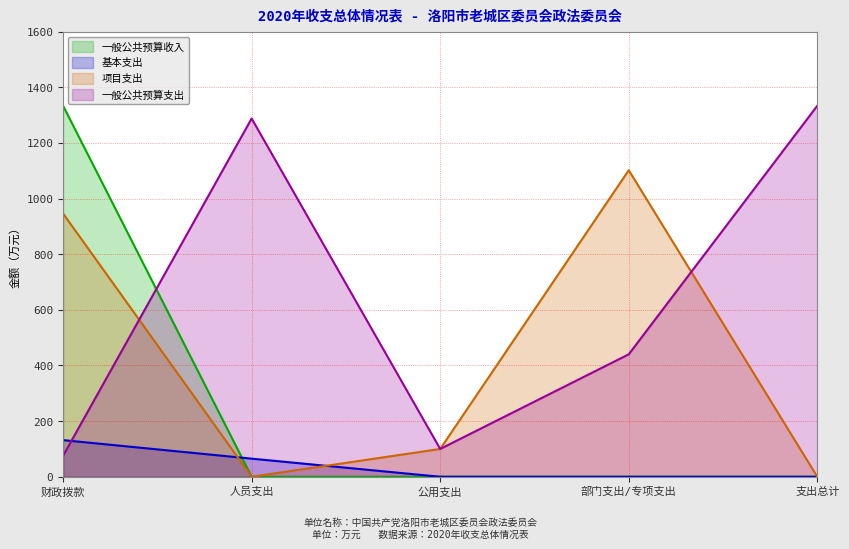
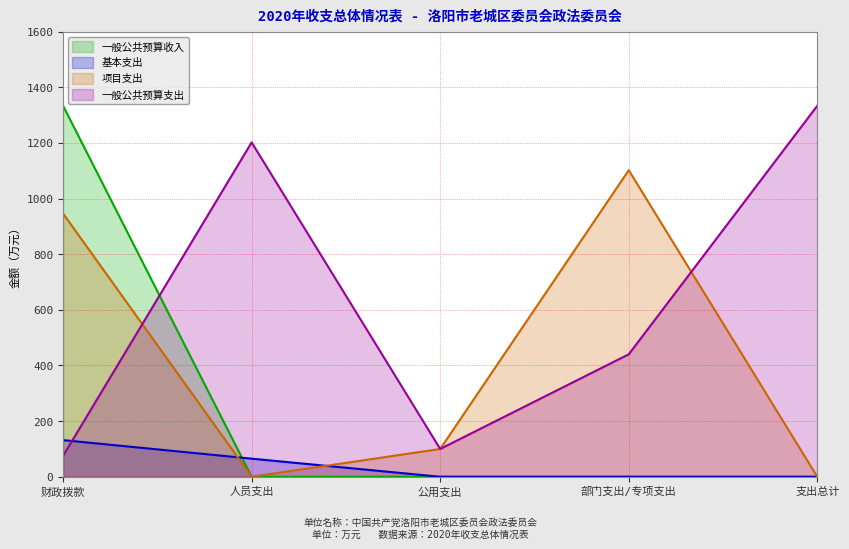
一般公共预算支出, 人员支出: 1290 -> 1200
